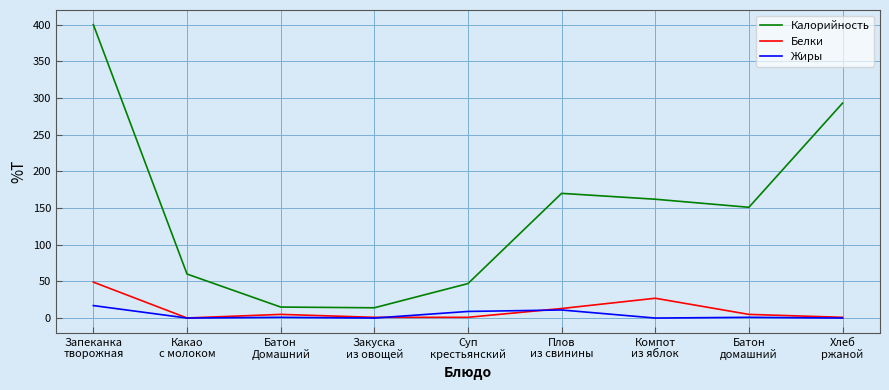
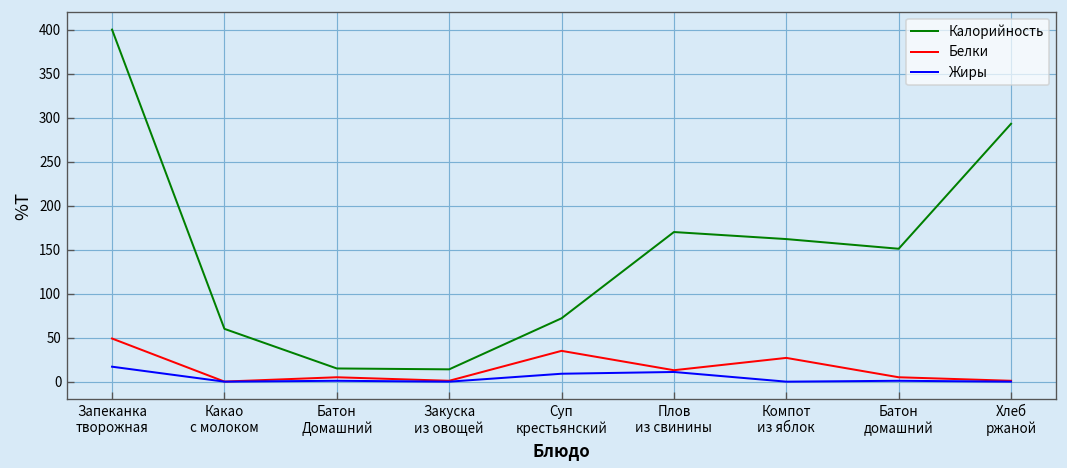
Калорийность, Суп крестьянский: 50 -> 70
Белки, Суп крестьянский: 0 -> 40
